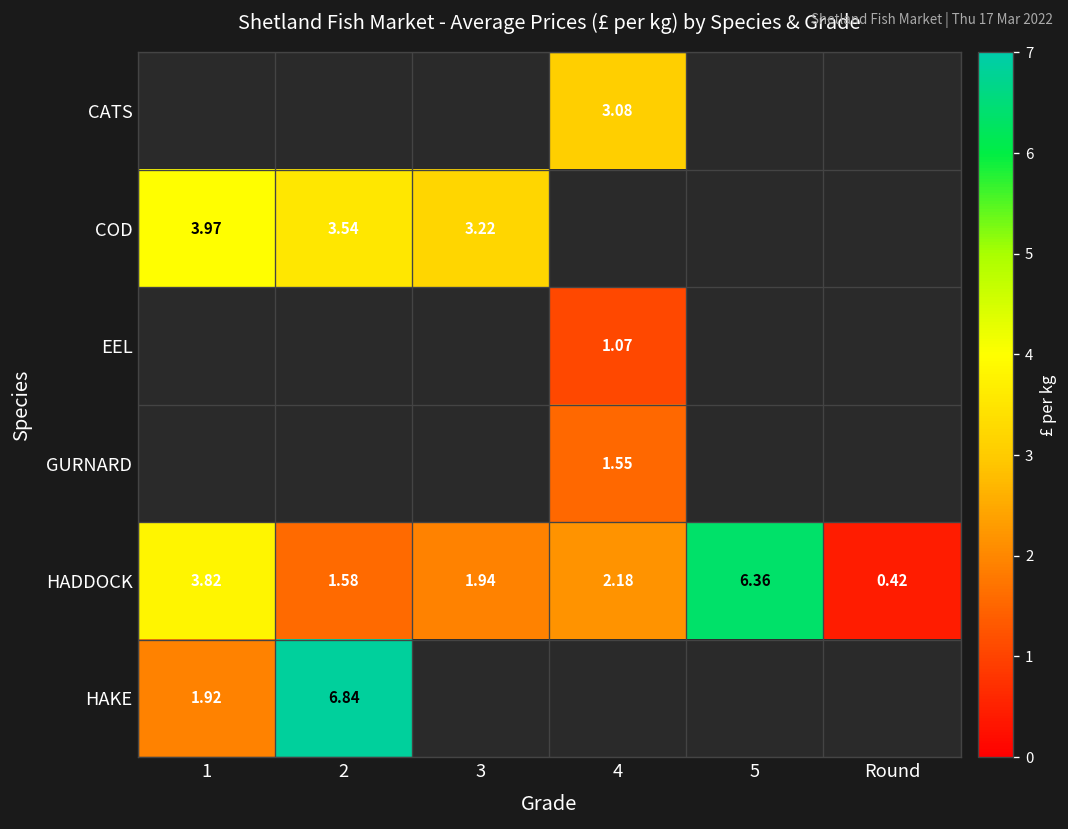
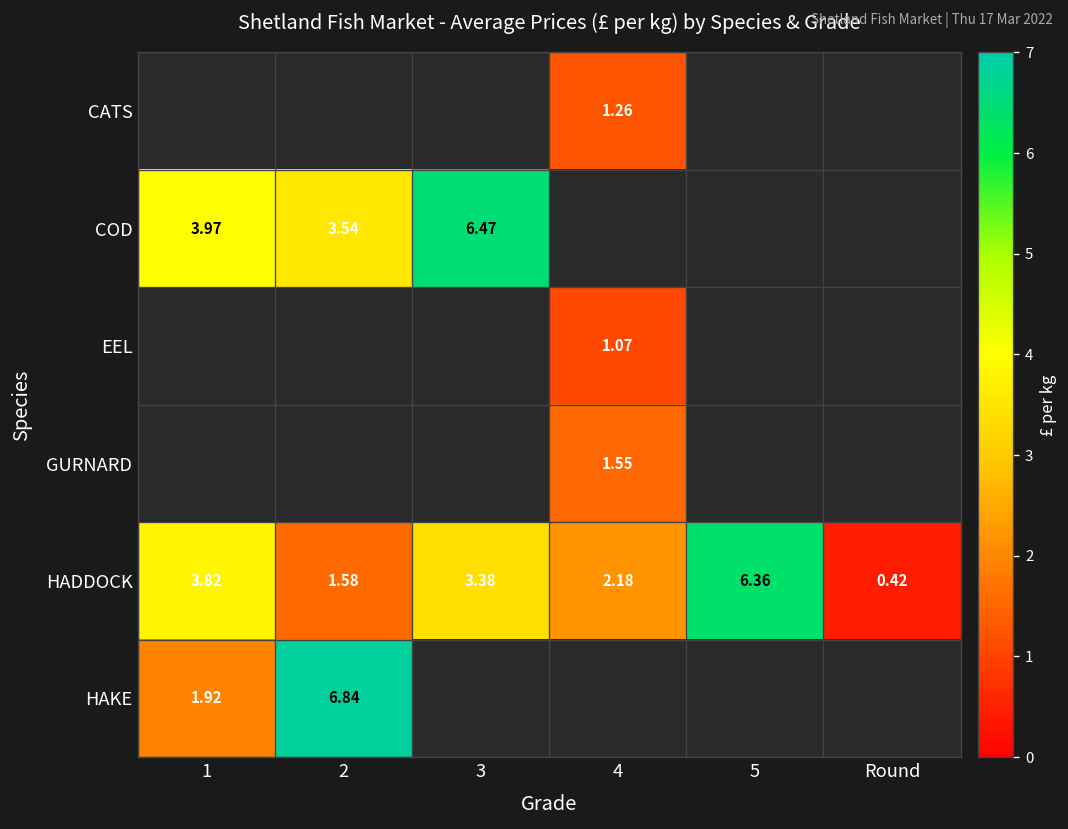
CATS, 4: 3.08 -> 1.26
COD, 3: 3.22 -> 6.47
HADDOCK, 3: 1.94 -> 3.38
